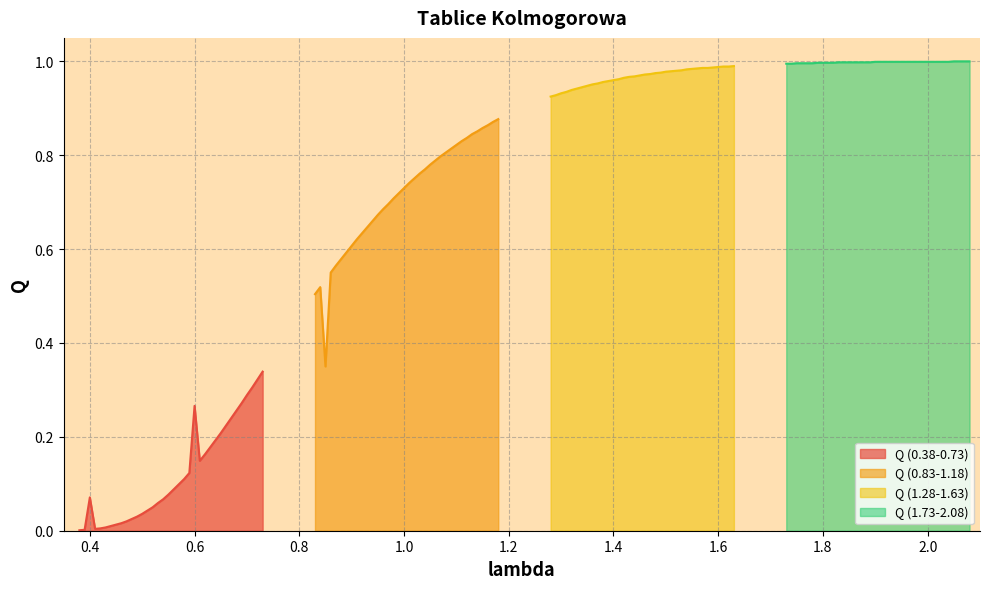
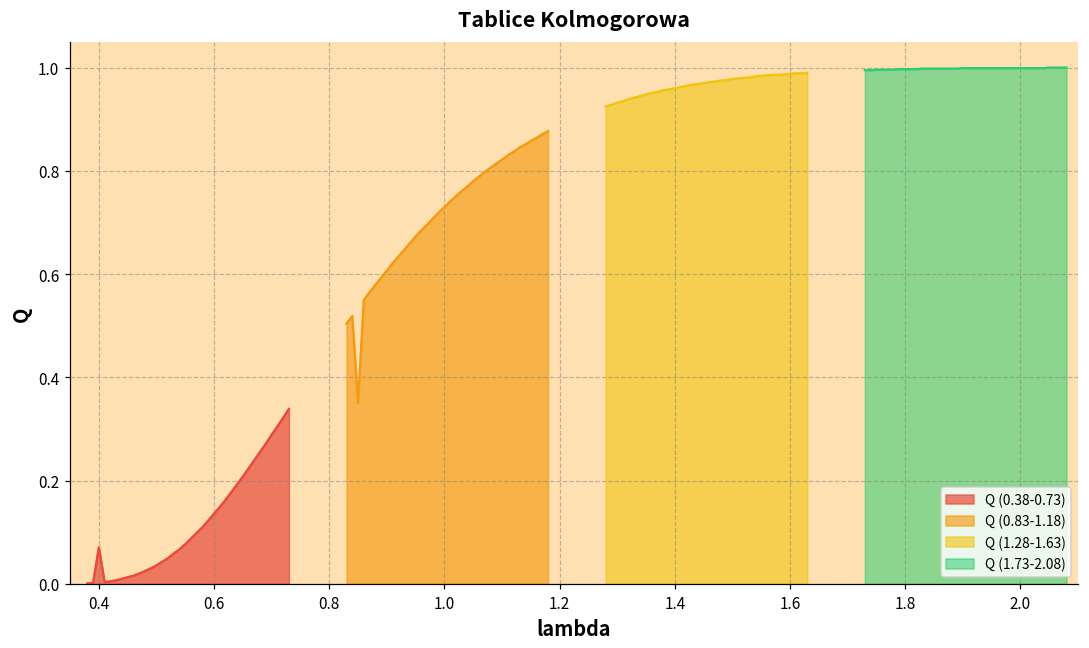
Q (0.38-0.73), 0.6: 0.27 -> 0.14
